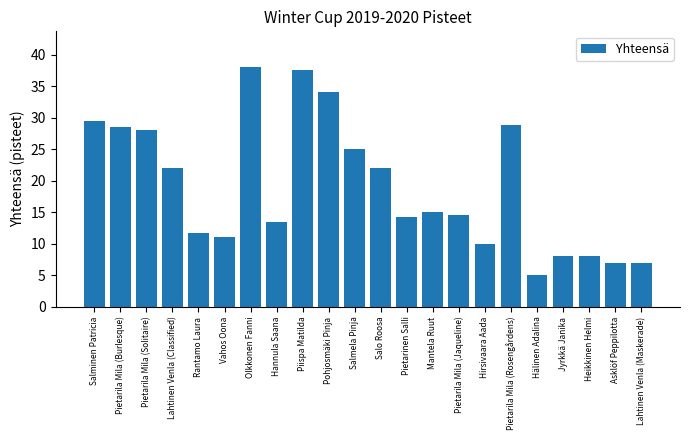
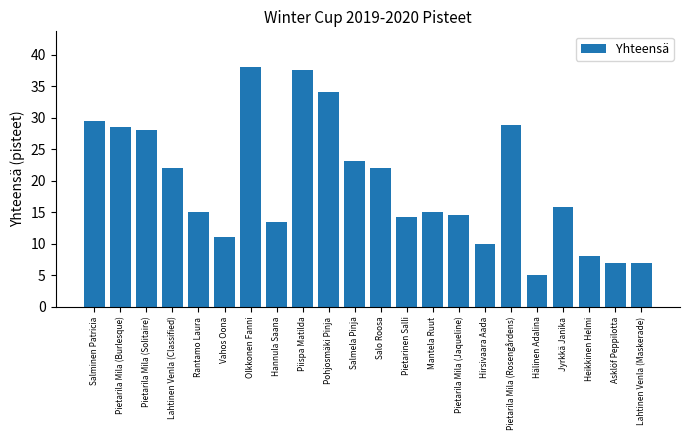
Rantamo Laura: 12 -> 15
Salmela Pinja: 25 -> 23
Jyrkkä Janika: 8 -> 16
